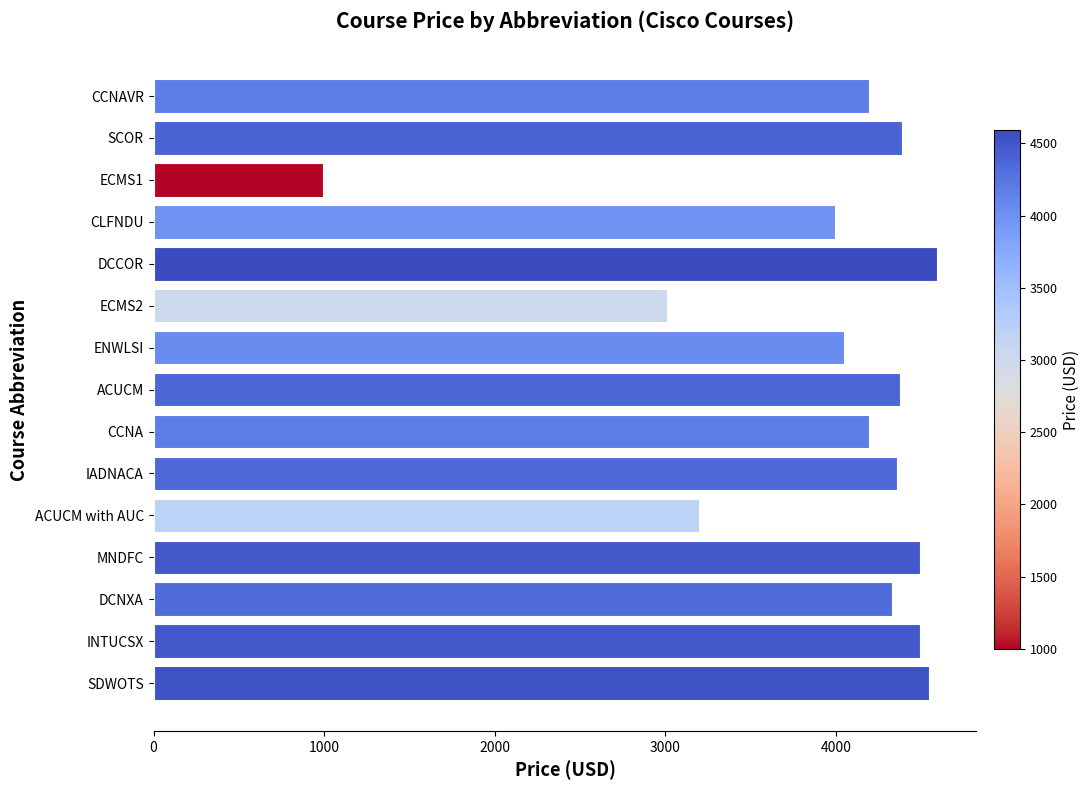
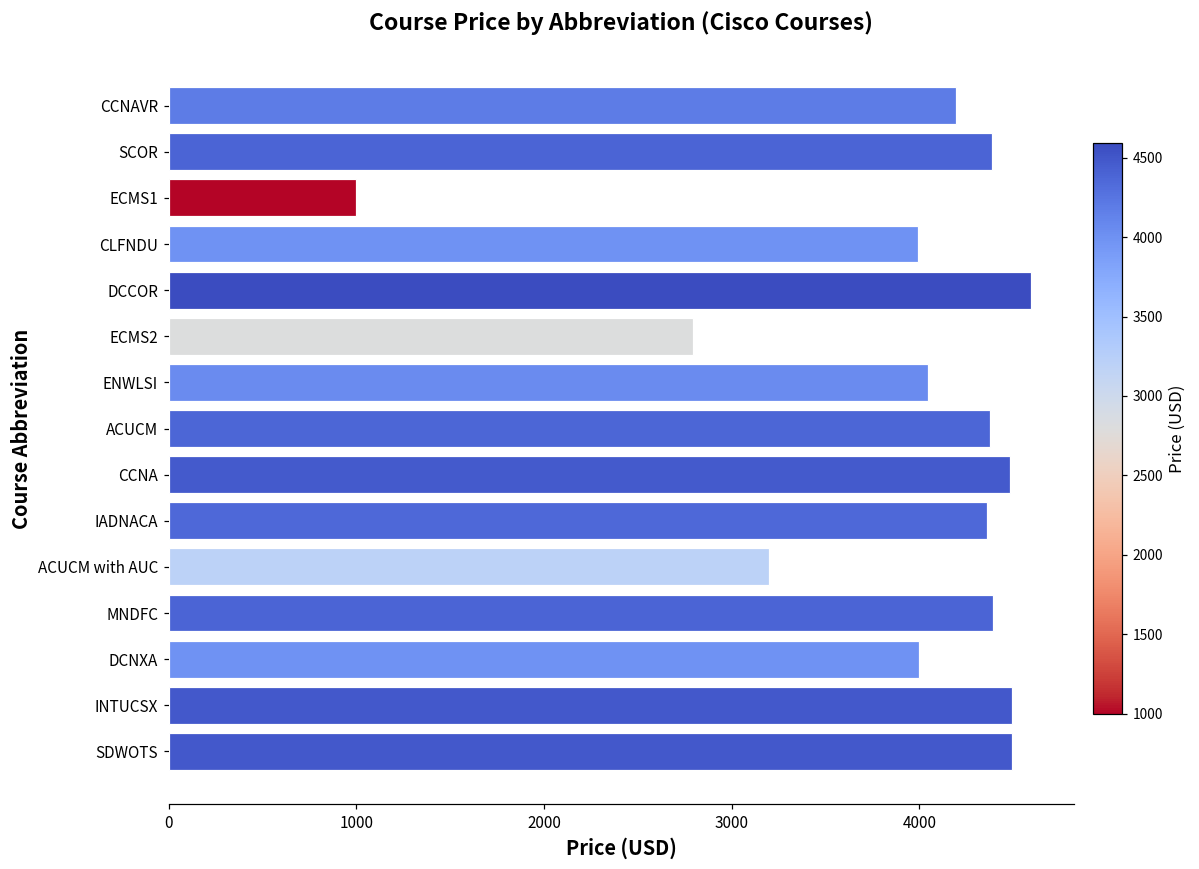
ECMS2: 3010 -> 2800
CCNA: 4200 -> 4480
MNDFC: 4500 -> 4400
DCNXA: 4330 -> 4000
SDWOTS: 4550 -> 4500
